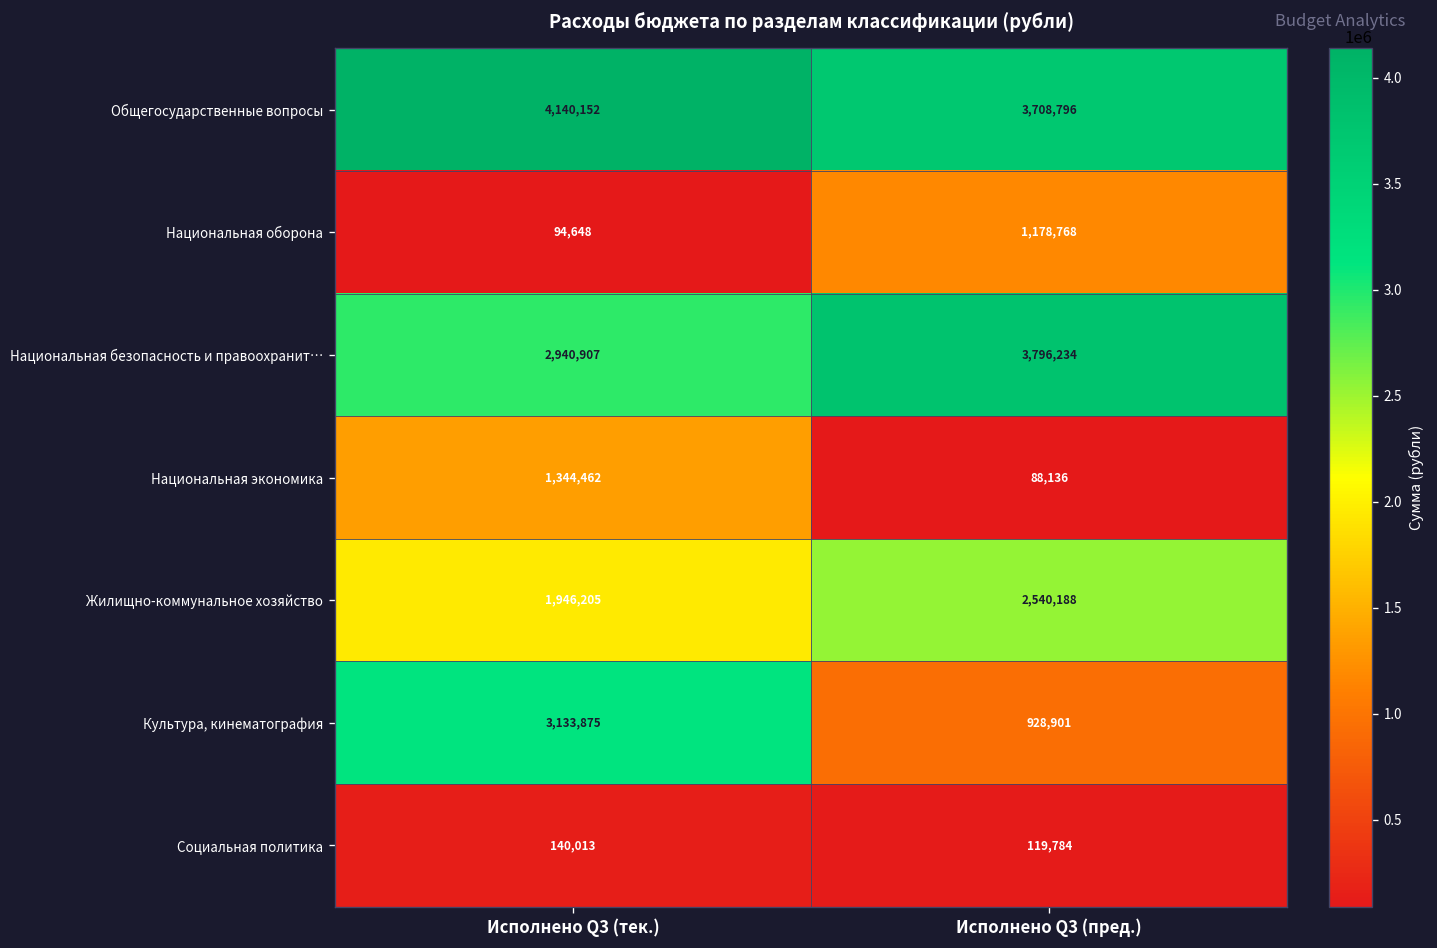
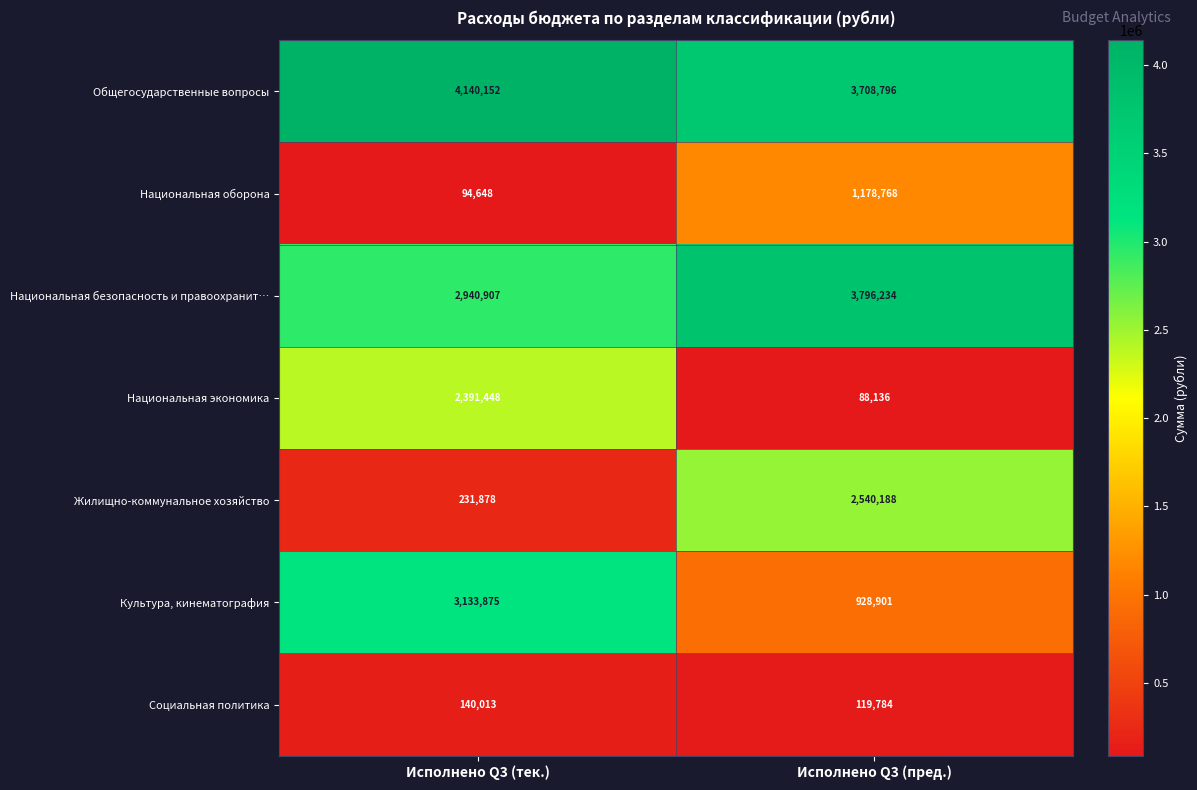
Национальная экономика, Исполнено Q3 (тек.): 1,344,462 -> 2,391,448
Жилищно-коммунальное хозяйство, Исполнено Q3 (тек.): 1,946,205 -> 231,878
